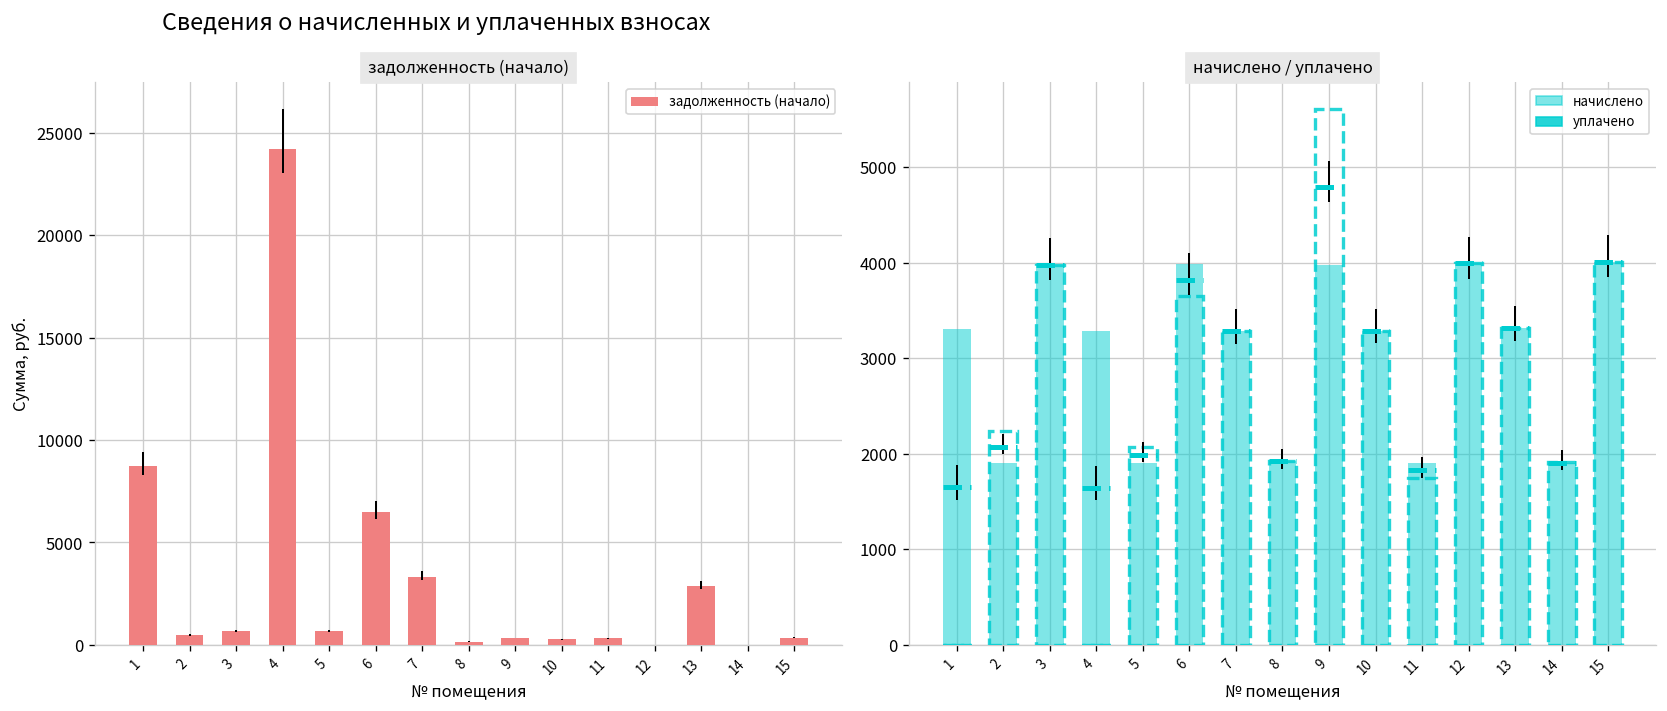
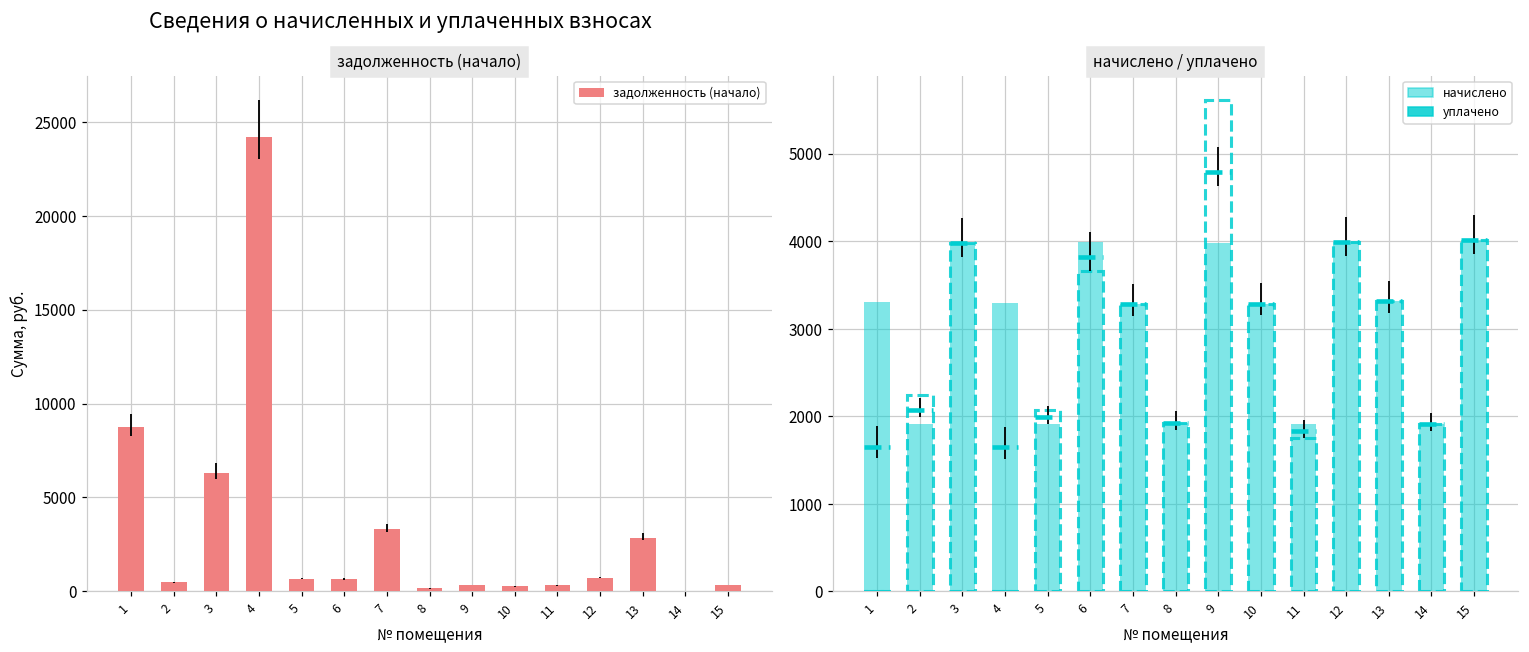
задолженность (начало), 3: 700 -> 6300
задолженность (начало), 6: 6500 -> 700
задолженность (начало), 12: 0 -> 700
